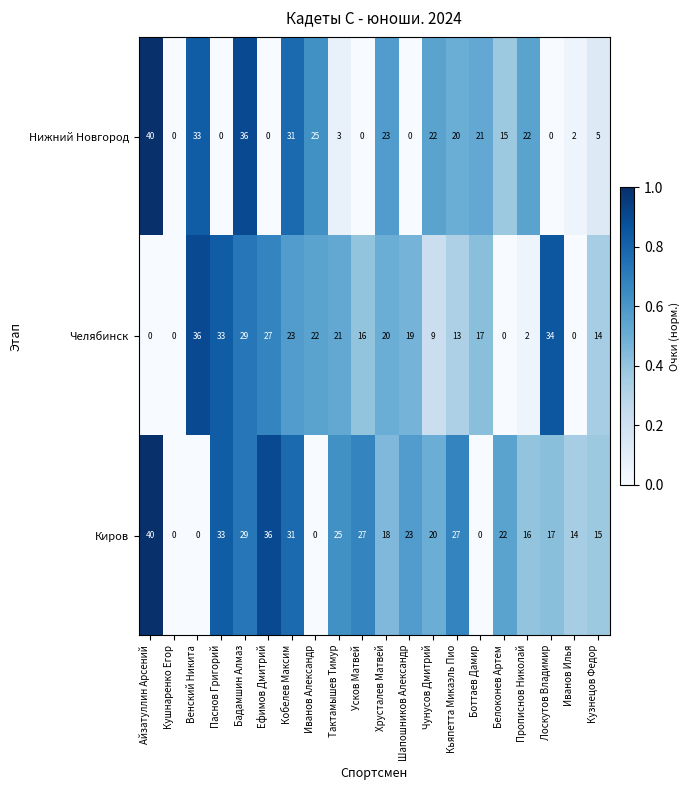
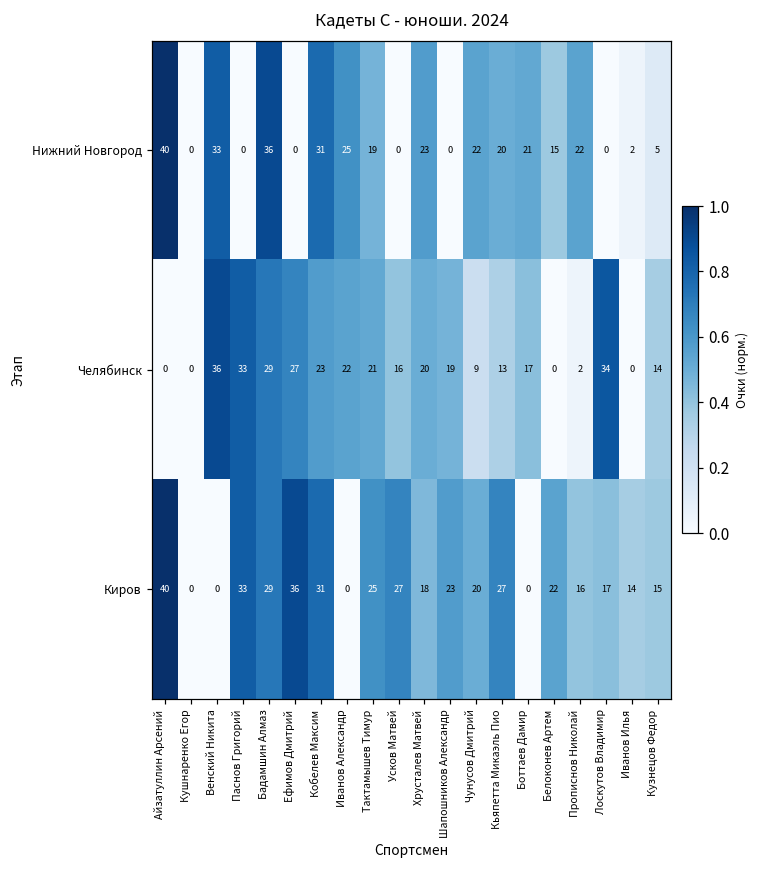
Нижний Новгород, Тактамышев Тимур: 3 -> 19
